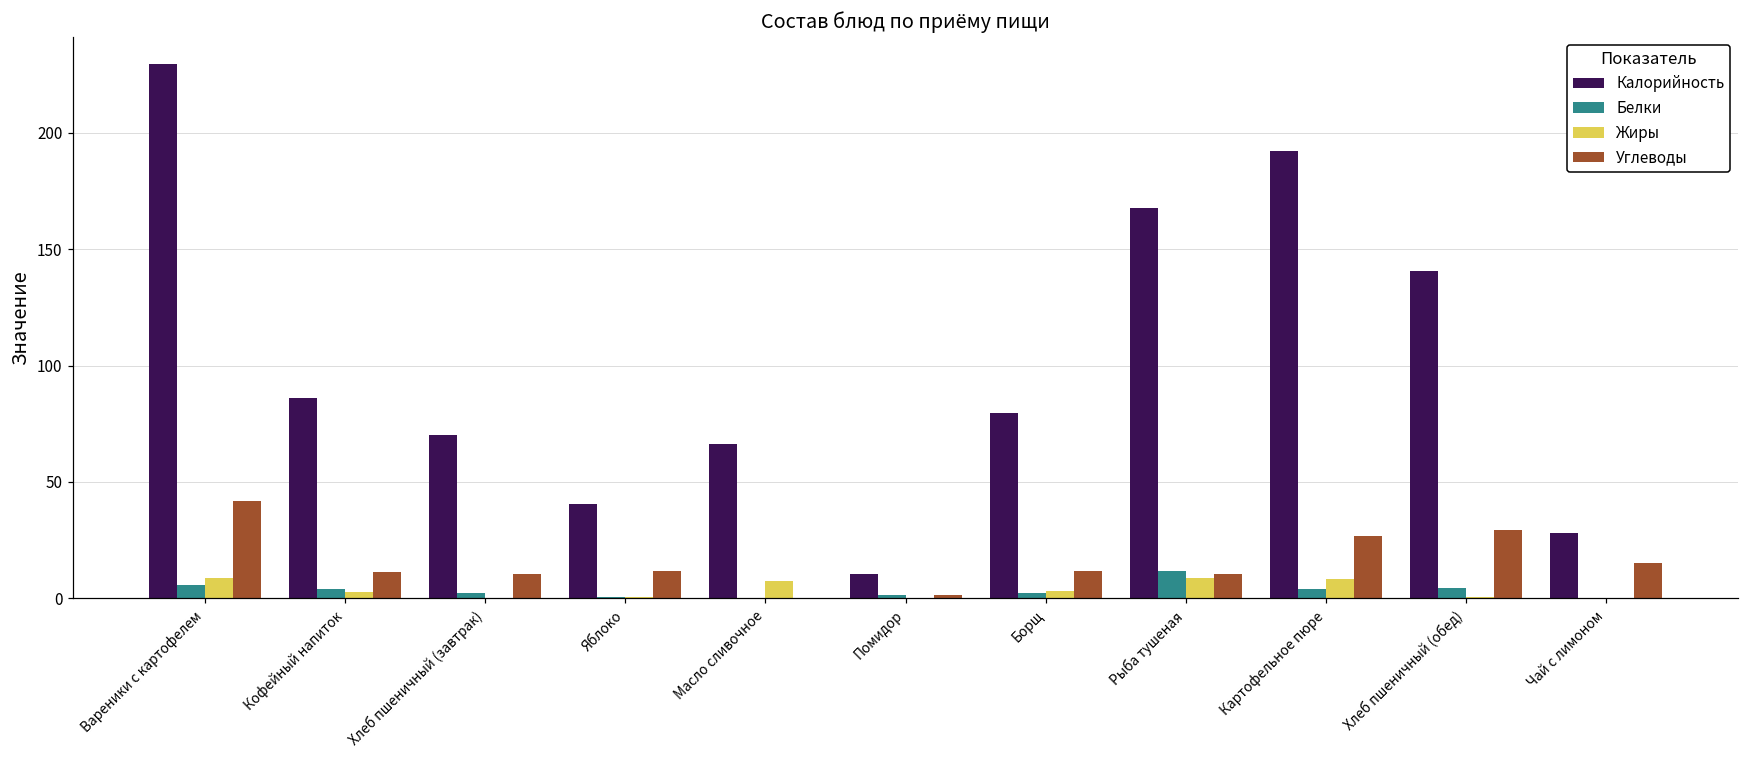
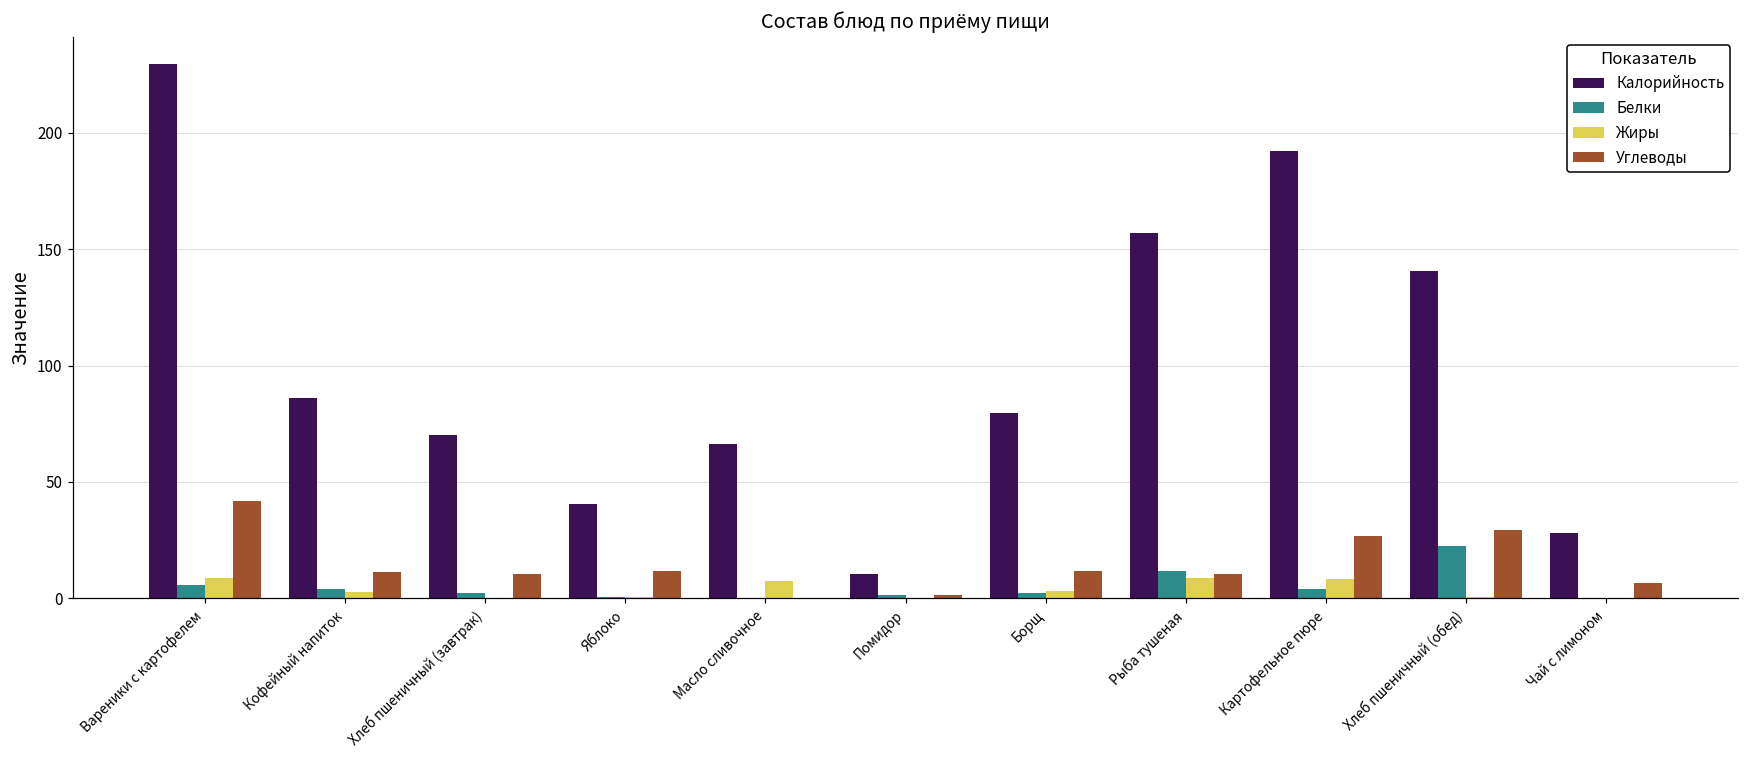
Калорийность, Рыба тушеная: 168 -> 157
Белки, Хлеб пшеничный (обед): 5 -> 23
Углеводы, Чай с лимоном: 15 -> 7
